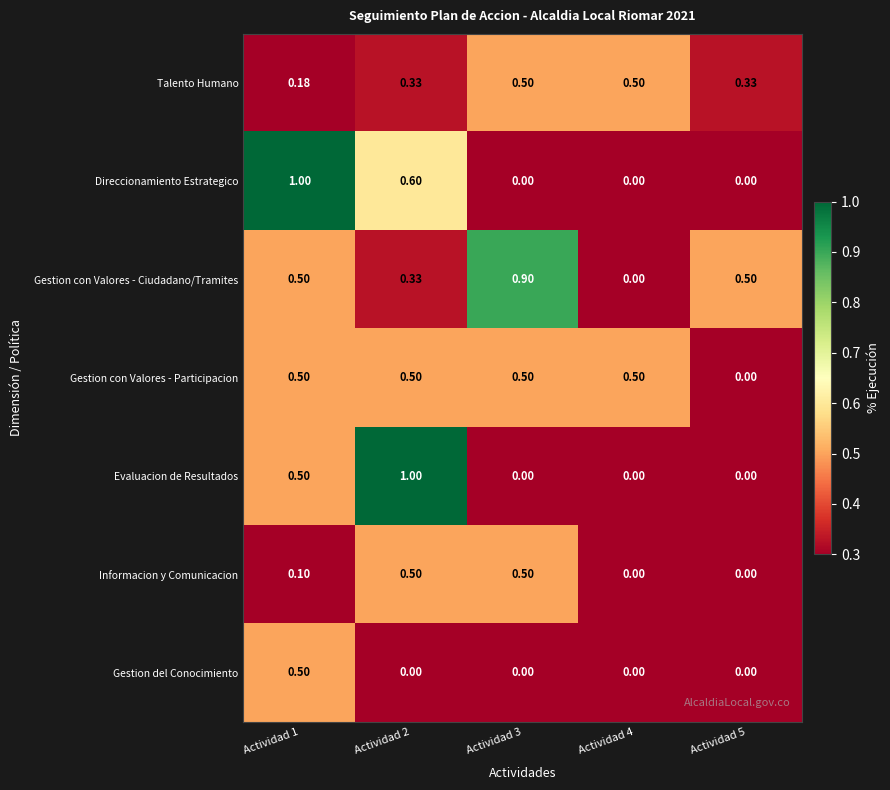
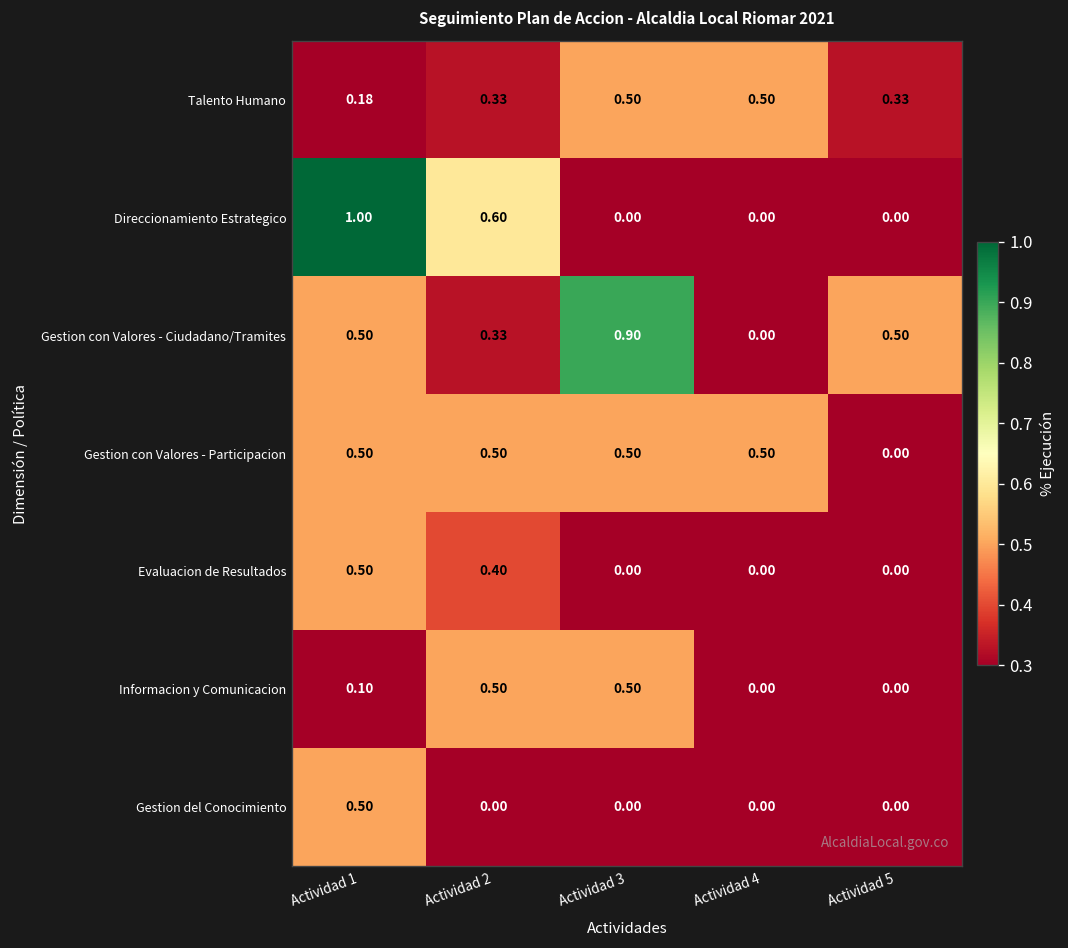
Evaluacion de Resultados, Actividad 2: 1.00 -> 0.40
